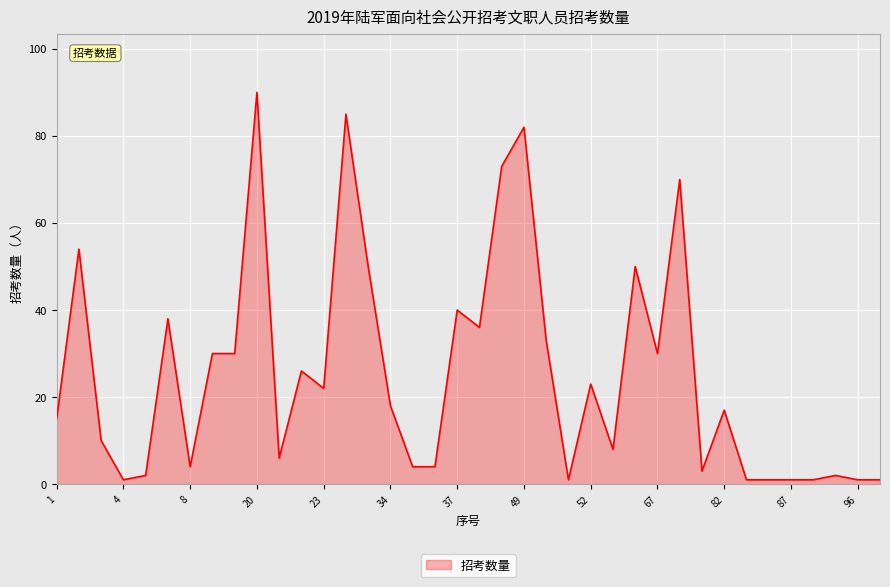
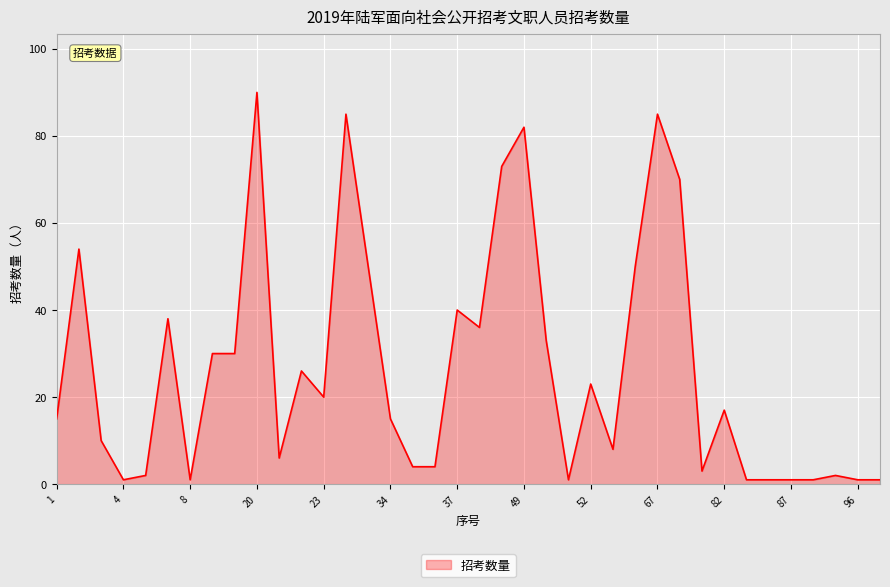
8: 4 -> 1
23: 22 -> 20
34: 18 -> 15
67: 30 -> 85
